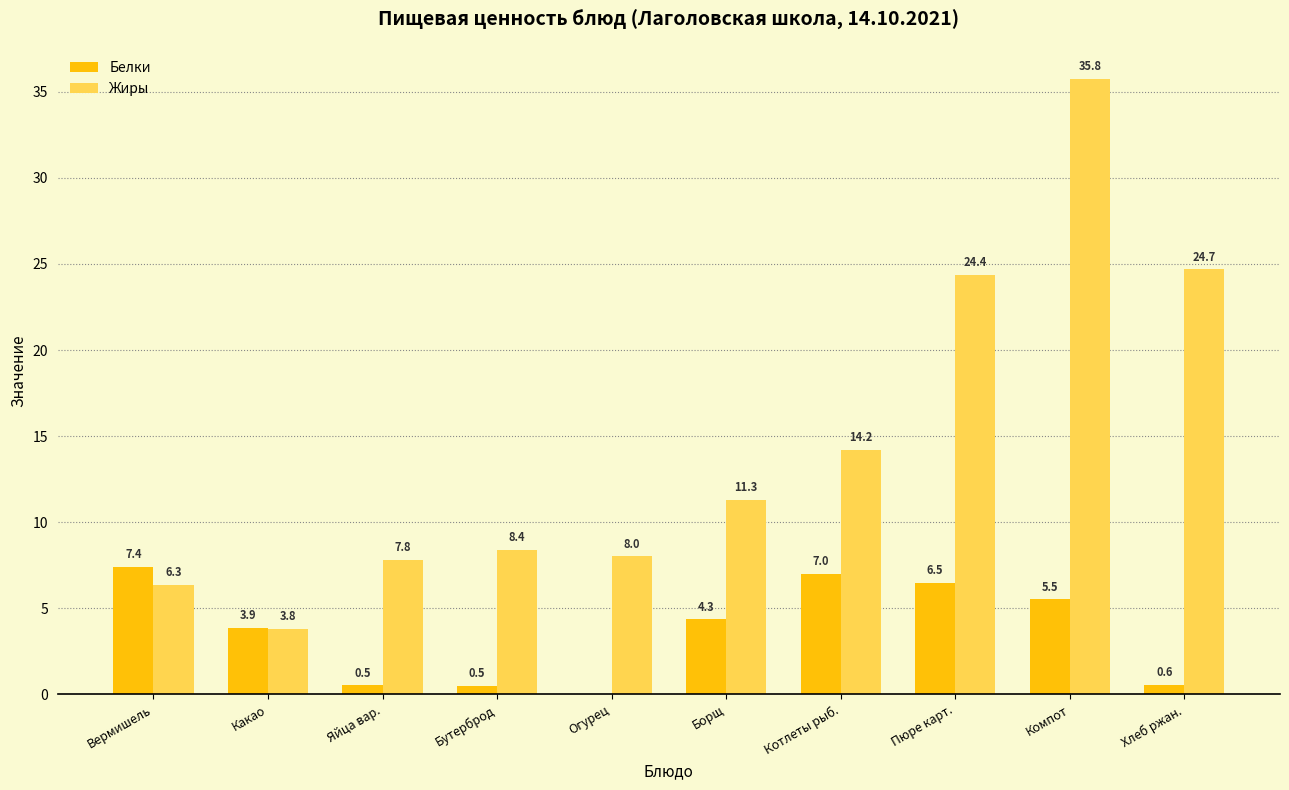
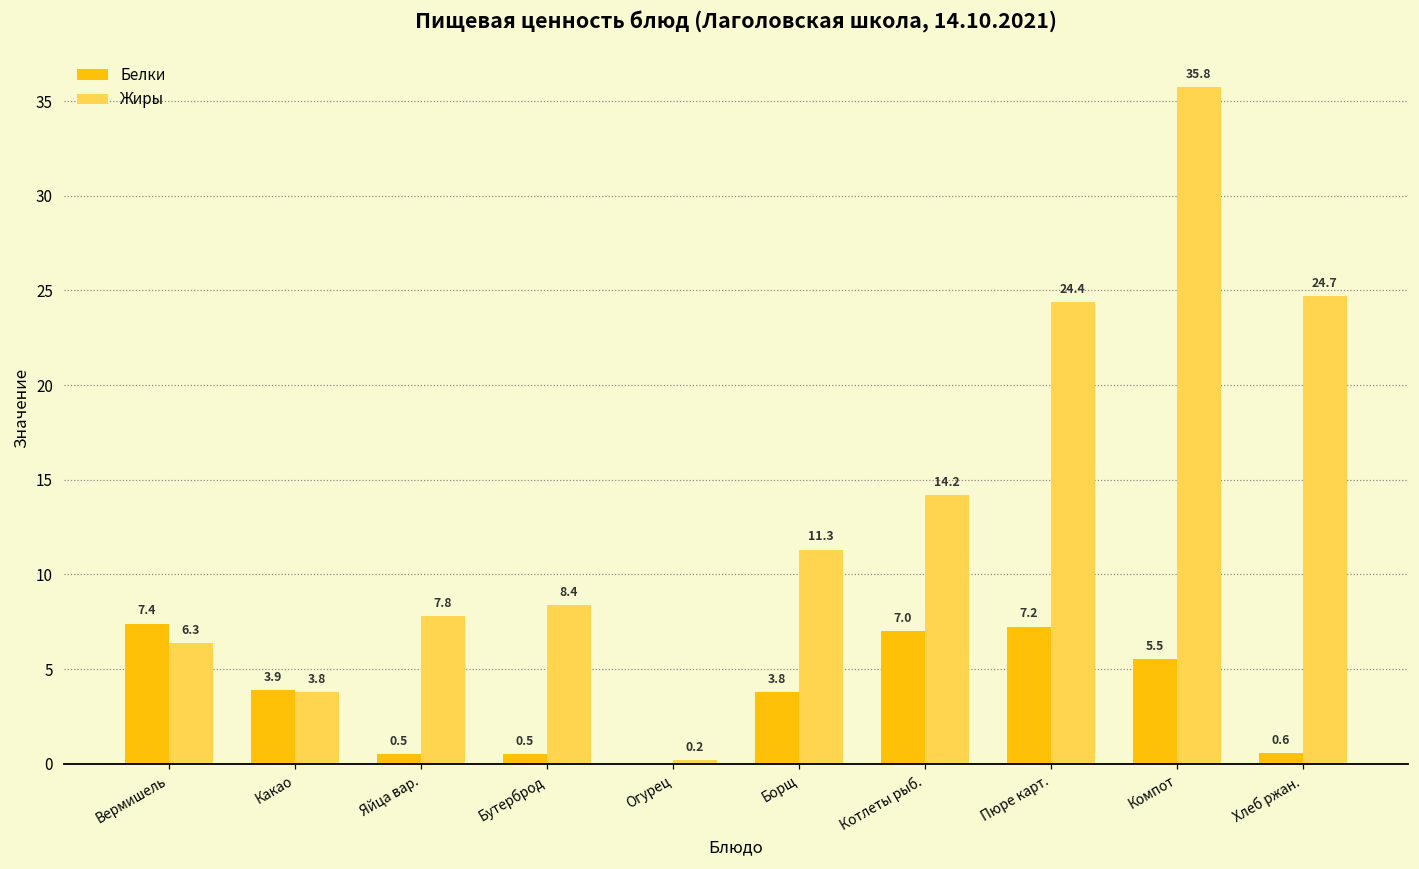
Жиры, Огурец: 8.0 -> 0.2
Белки, Борщ: 4.3 -> 3.8
Белки, Пюре карт.: 6.5 -> 7.2
